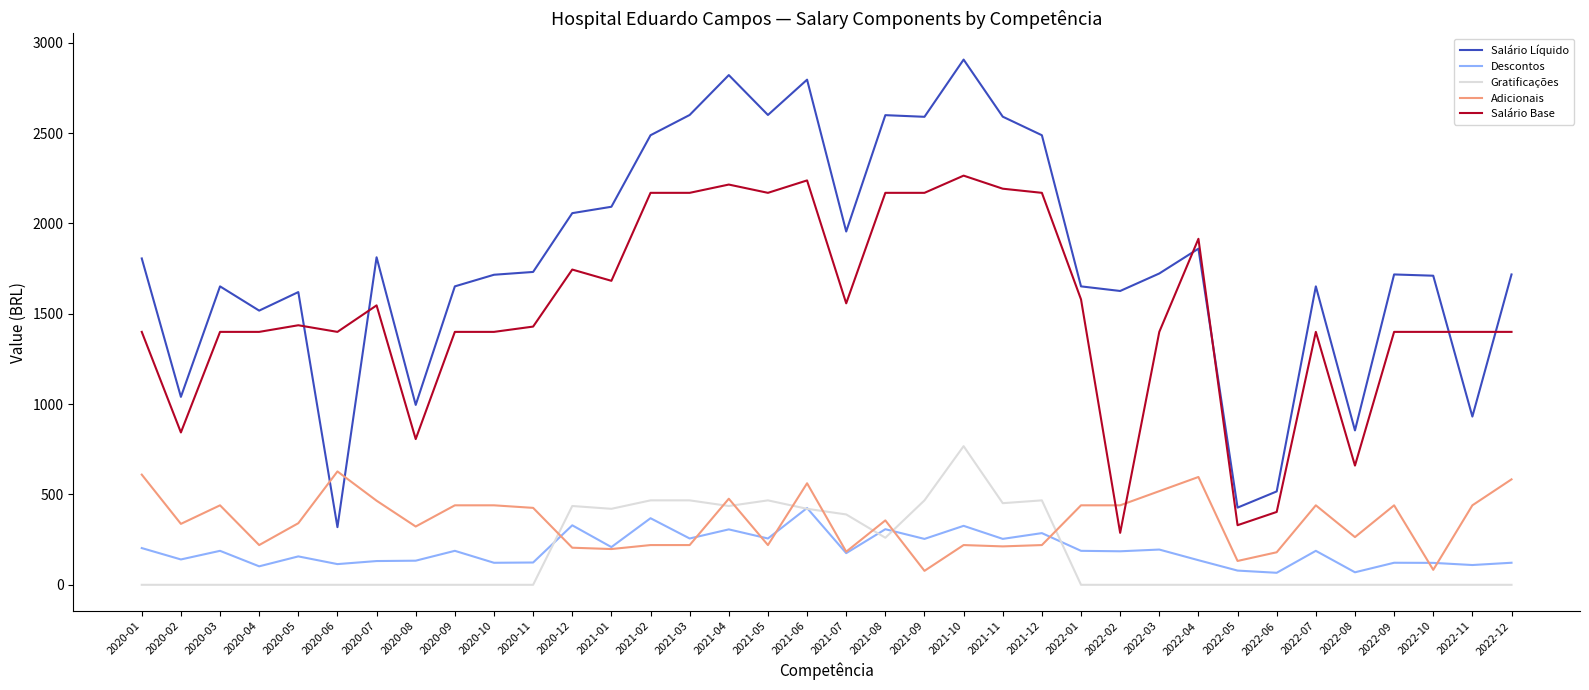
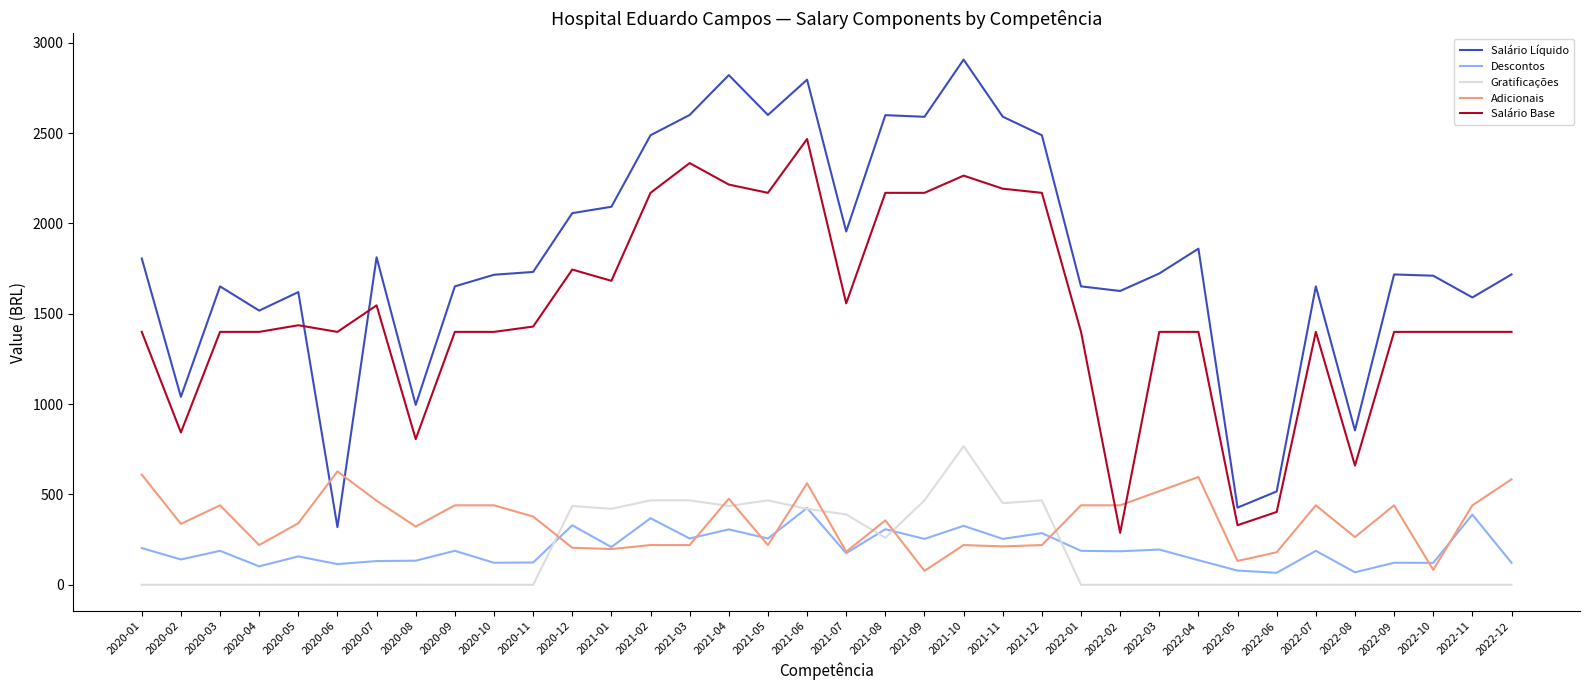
Adicionais, 2020-11: 430 -> 380
Salário Base, 2021-03: 2170 -> 2330
Salário Base, 2021-06: 2240 -> 2470
Salário Base, 2022-01: 1580 -> 1400
Salário Base, 2022-04: 1920 -> 1400
Salário Líquido, 2022-11: 930 -> 1590
Descontos, 2022-11: 110 -> 390
